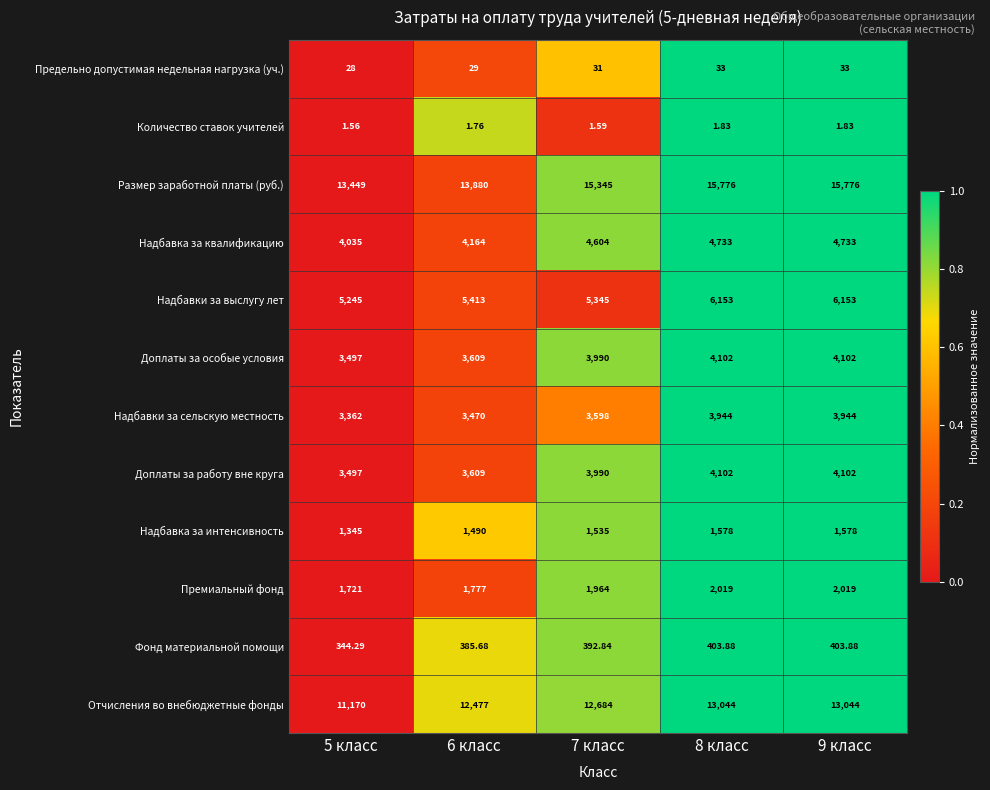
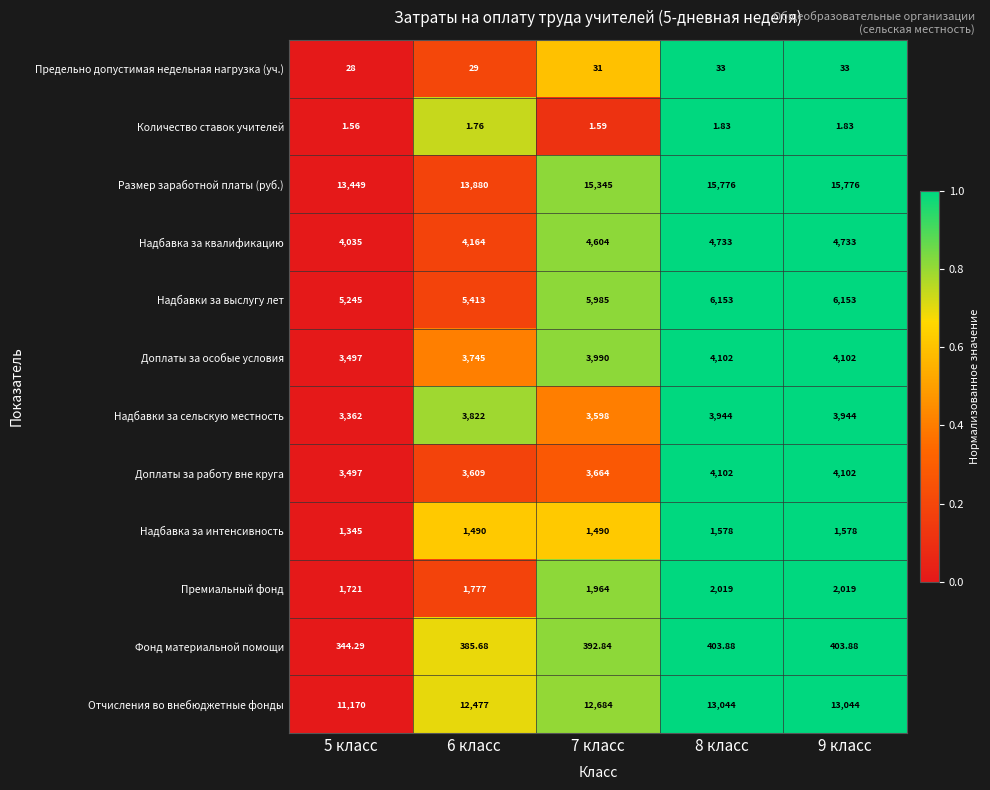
Надбавки за выслугу лет, 7 класс: 5,345 -> 5,985
Доплаты за особые условия, 6 класс: 3,609 -> 3,745
Надбавки за сельскую местность, 6 класс: 3,470 -> 3,822
Доплаты за работу вне круга, 7 класс: 3,990 -> 3,664
Надбавка за интенсивность, 7 класс: 1,535 -> 1,490
